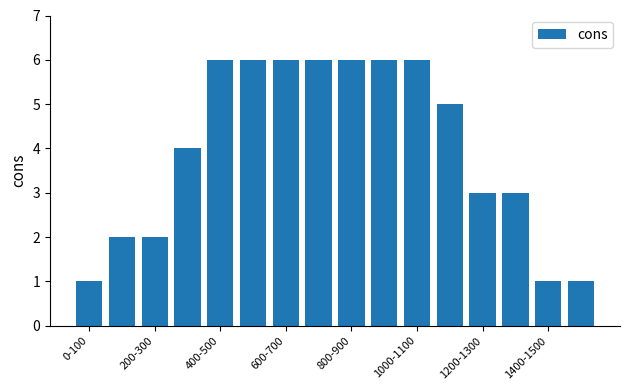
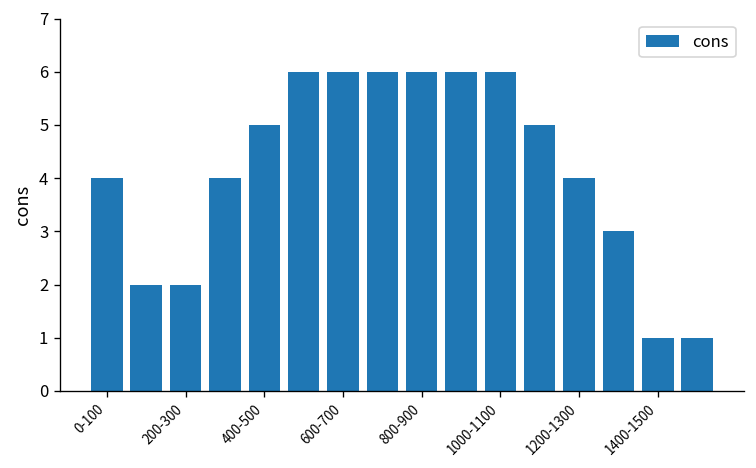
0-100: 1 -> 4
400-500: 6 -> 5
1200-1300: 3 -> 4
